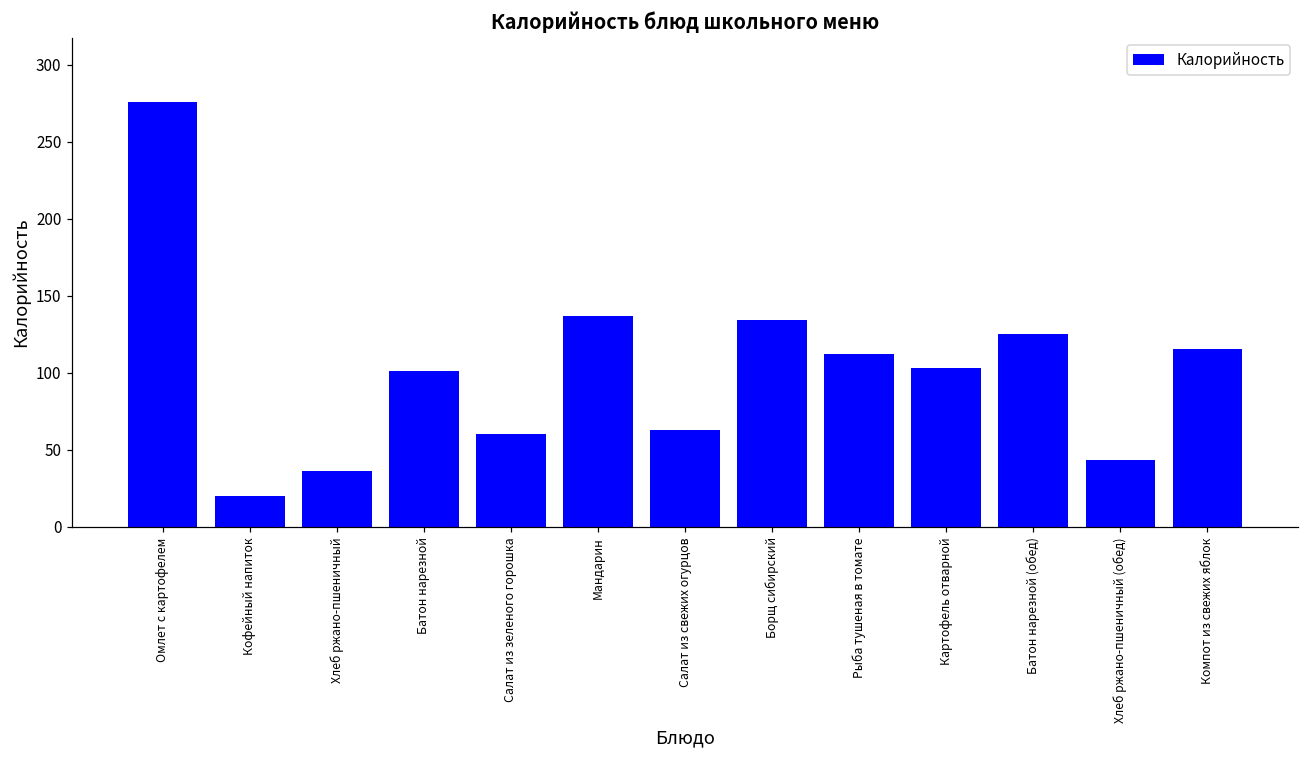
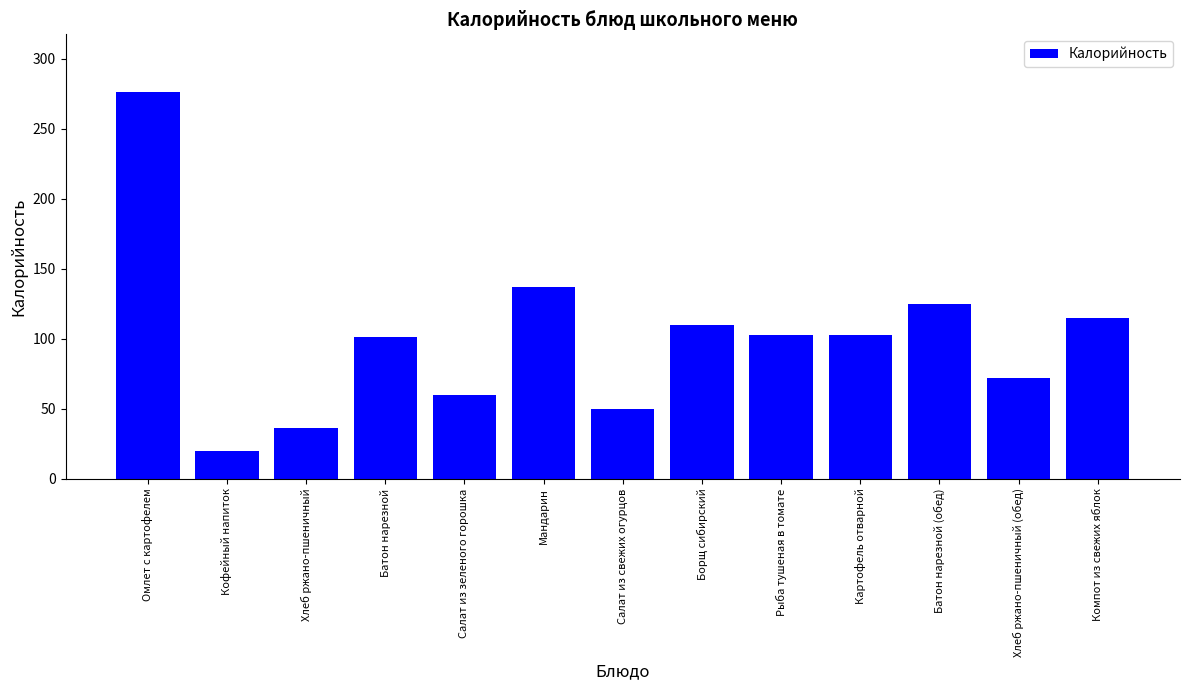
Салат из свежих огурцов: 63 -> 50
Борщ сибирский: 134 -> 110
Рыба тушеная в томате: 112 -> 103
Хлеб ржано-пшеничный (обед): 43 -> 72
